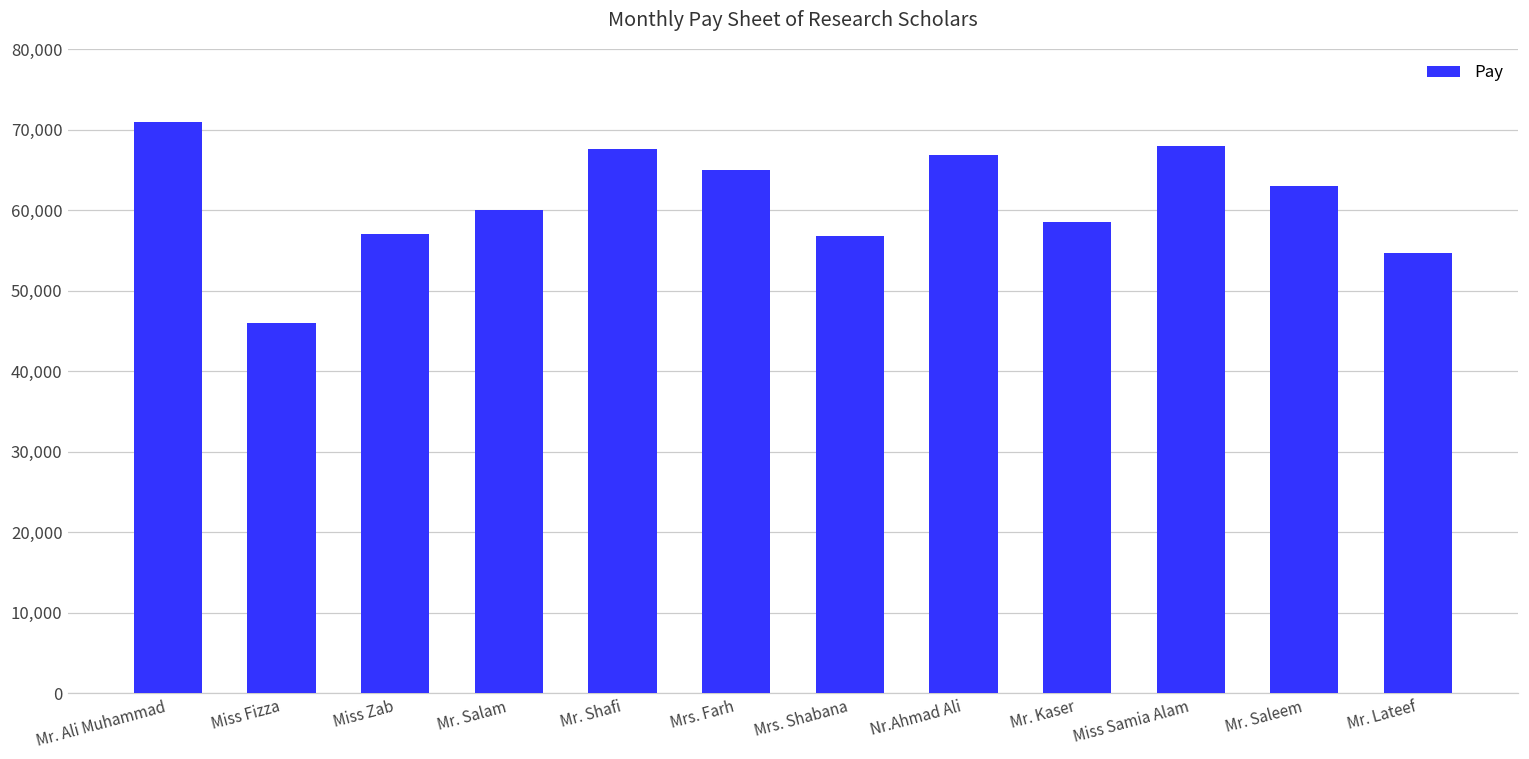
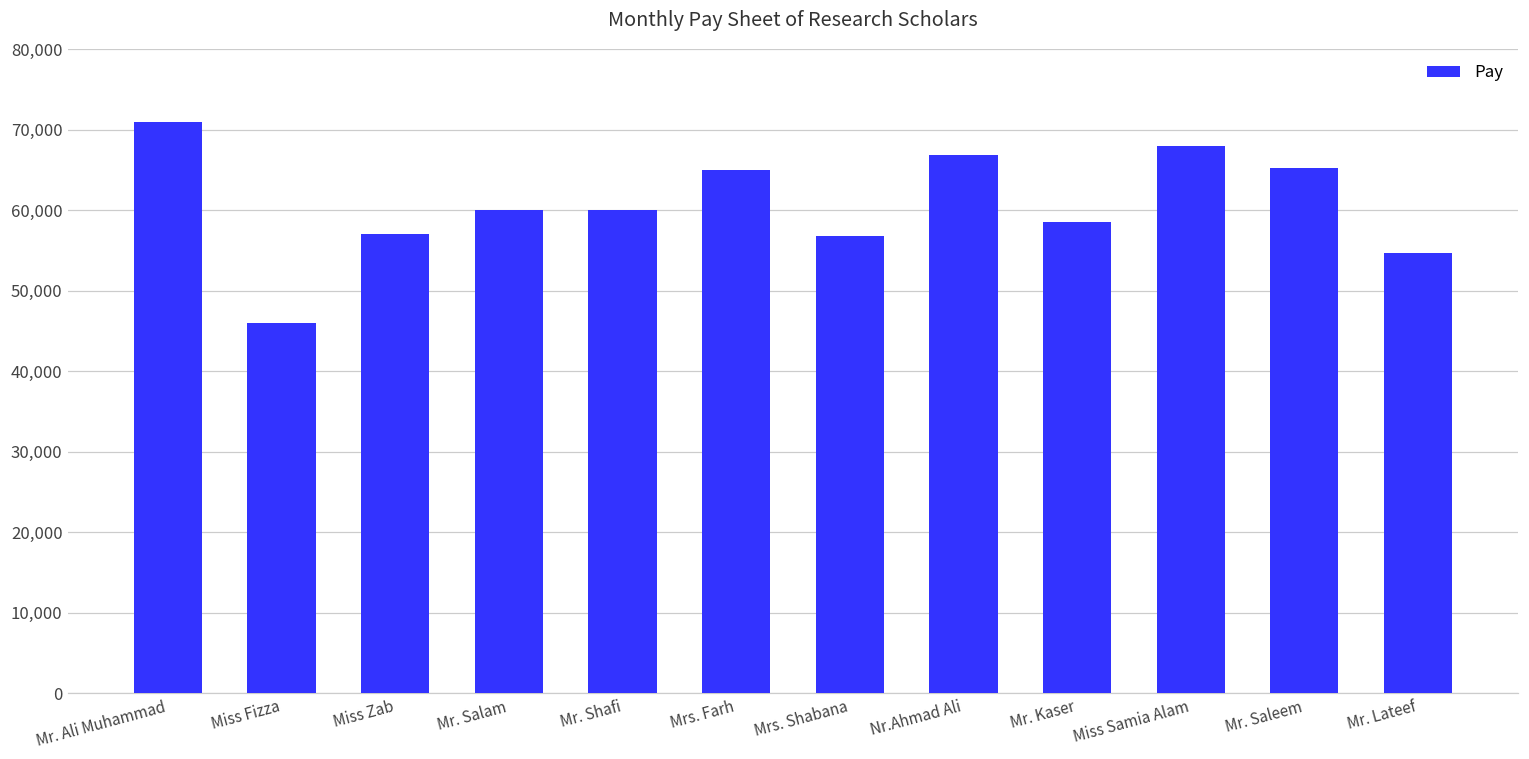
Mr. Shafi: 68,000 -> 60,000
Mr. Saleem: 63,000 -> 65,000
